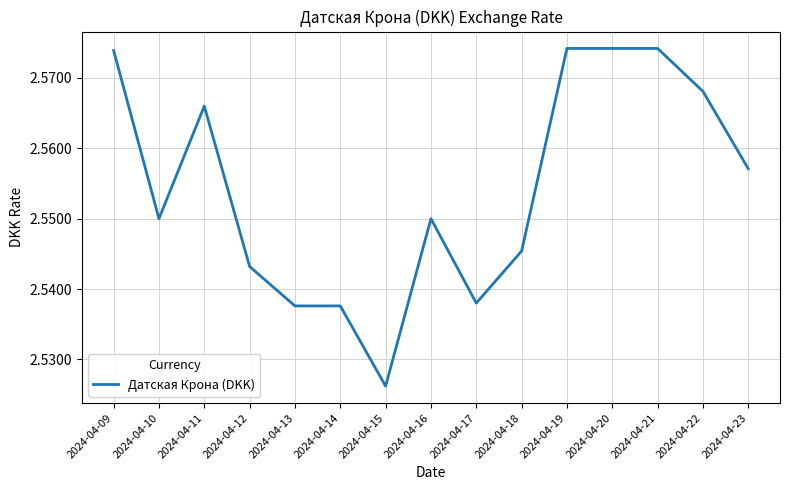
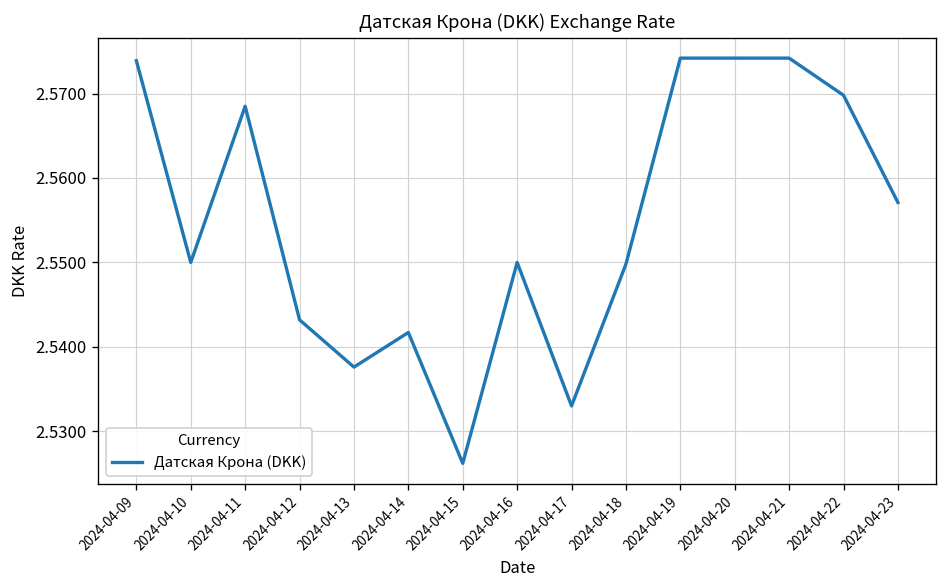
2024-04-11: 2.566 -> 2.569
2024-04-14: 2.538 -> 2.542
2024-04-17: 2.538 -> 2.533
2024-04-18: 2.545 -> 2.550
2024-04-22: 2.568 -> 2.570
